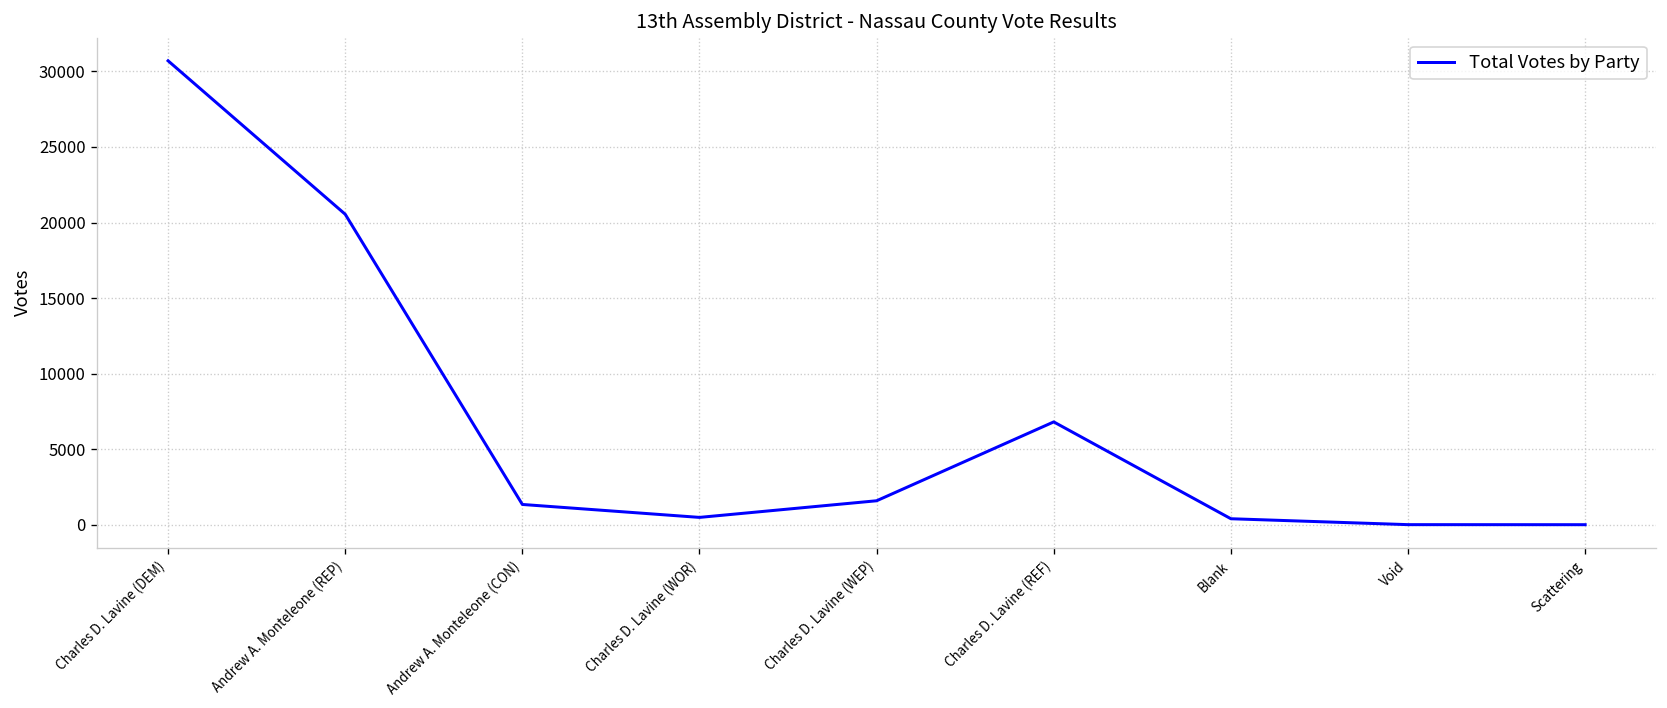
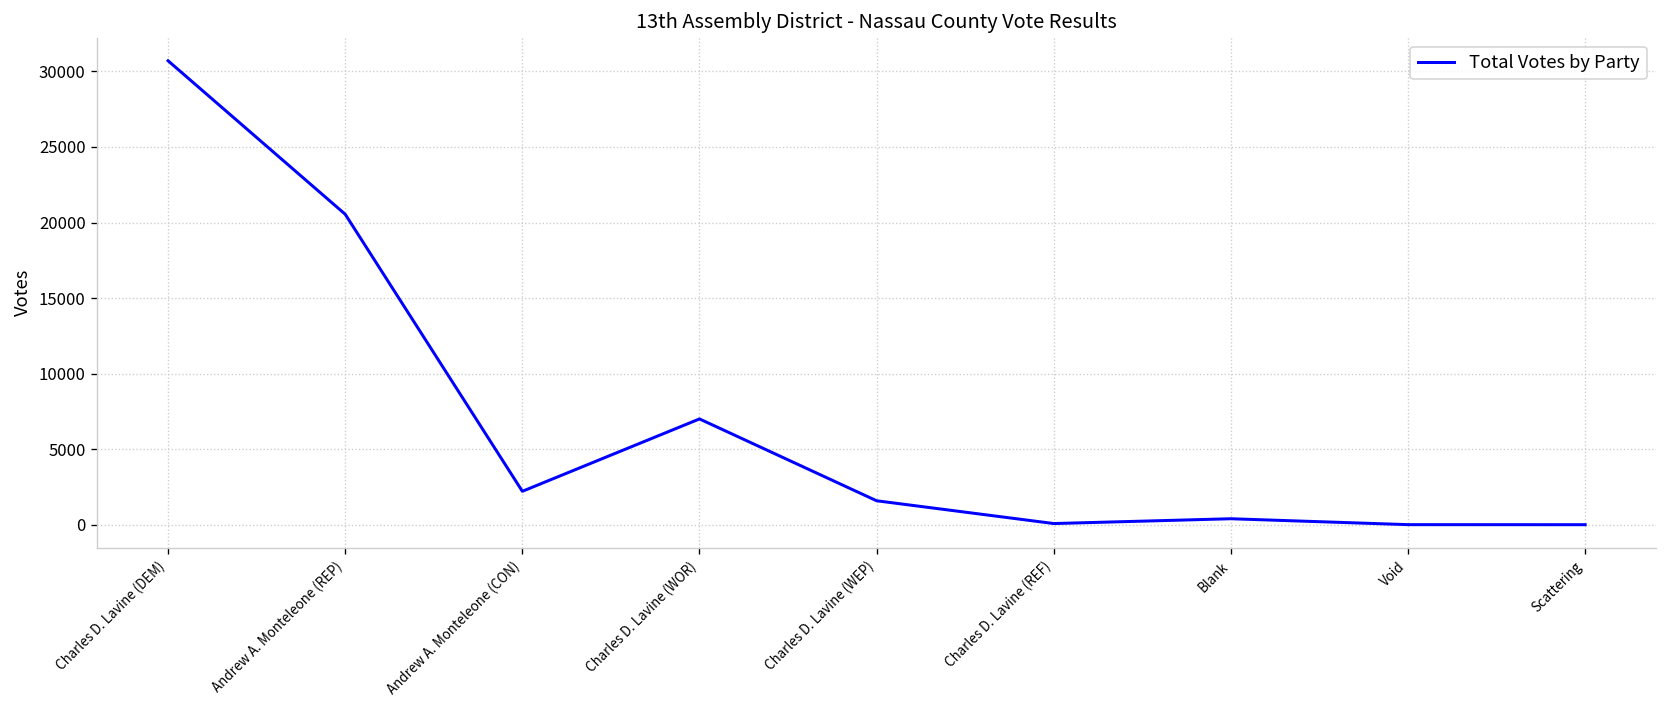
Andrew A. Monteleone (CON): 1400 -> 2200
Charles D. Lavine (WOR): 500 -> 7000
Charles D. Lavine (REF): 6800 -> 100
